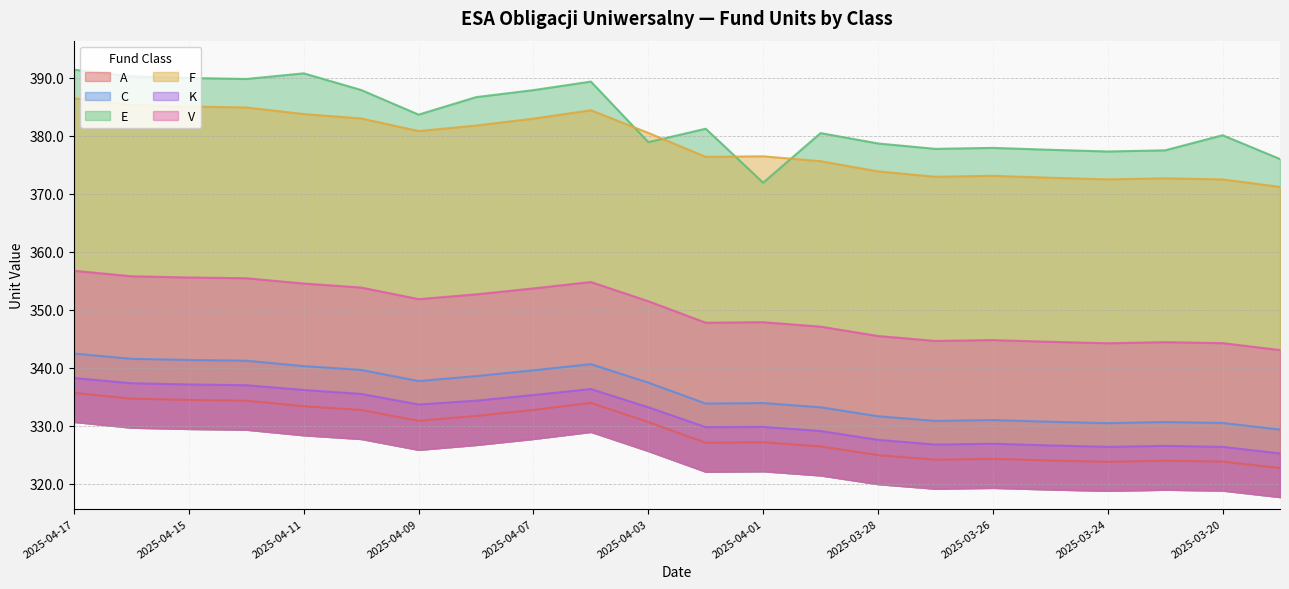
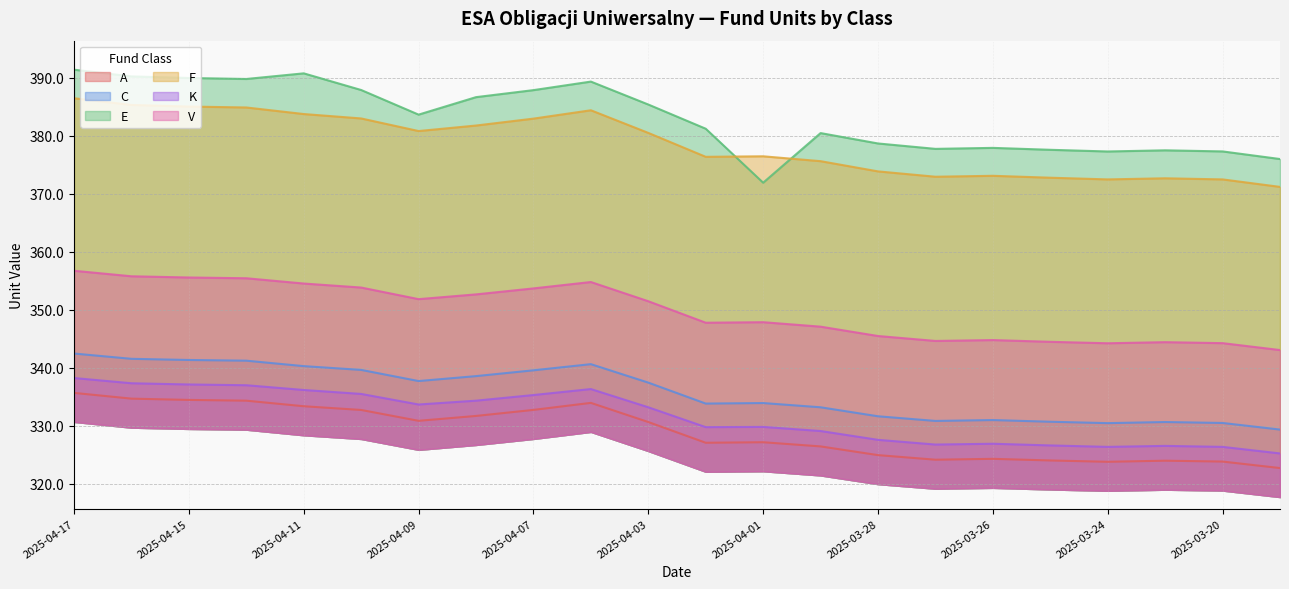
E, 2025-04-03: 379 -> 385
E, 2025-03-20: 380 -> 377
